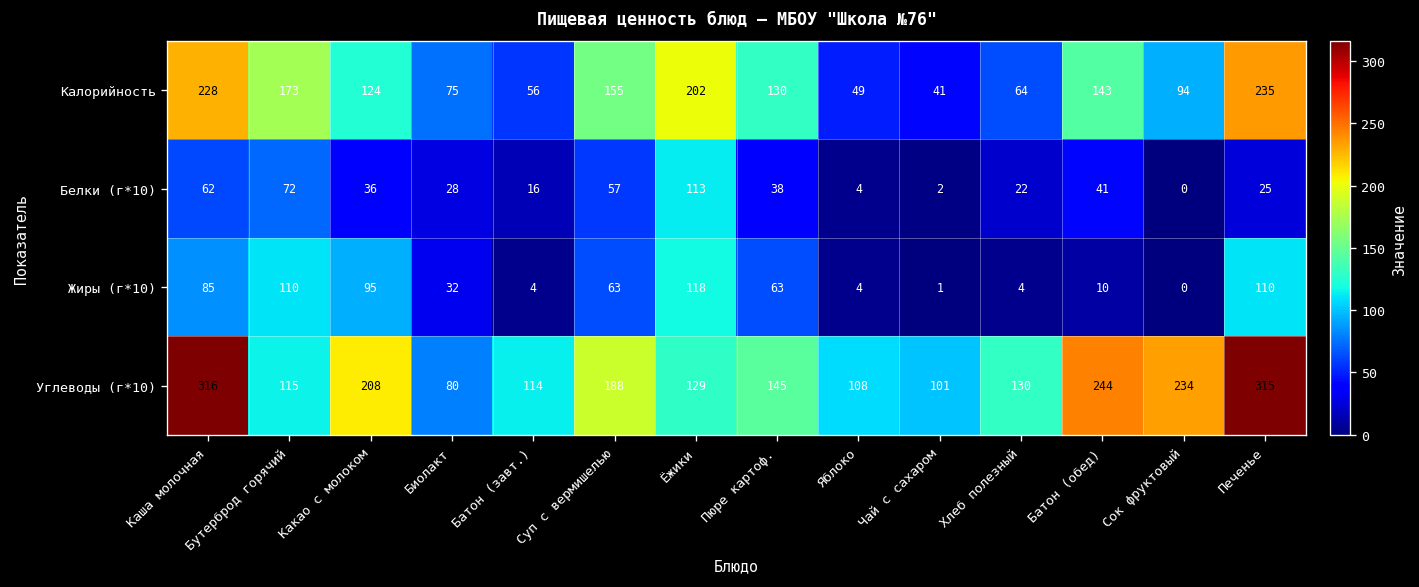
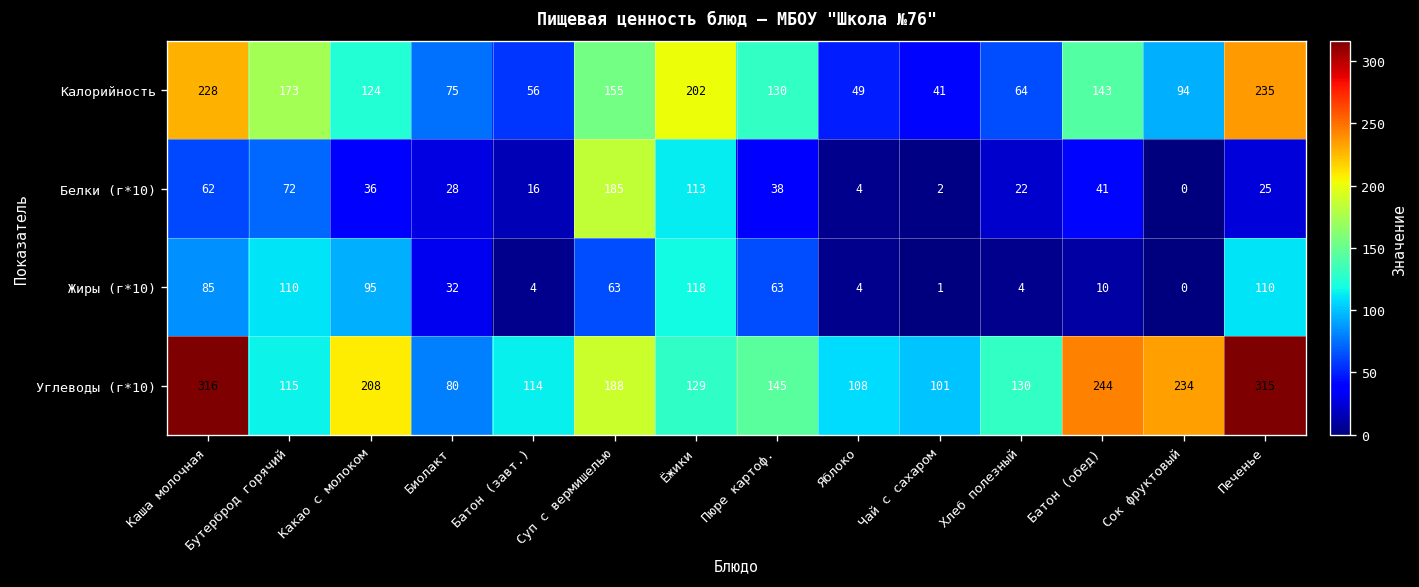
Белки (г*10), Суп с вермишелью: 57 -> 185
